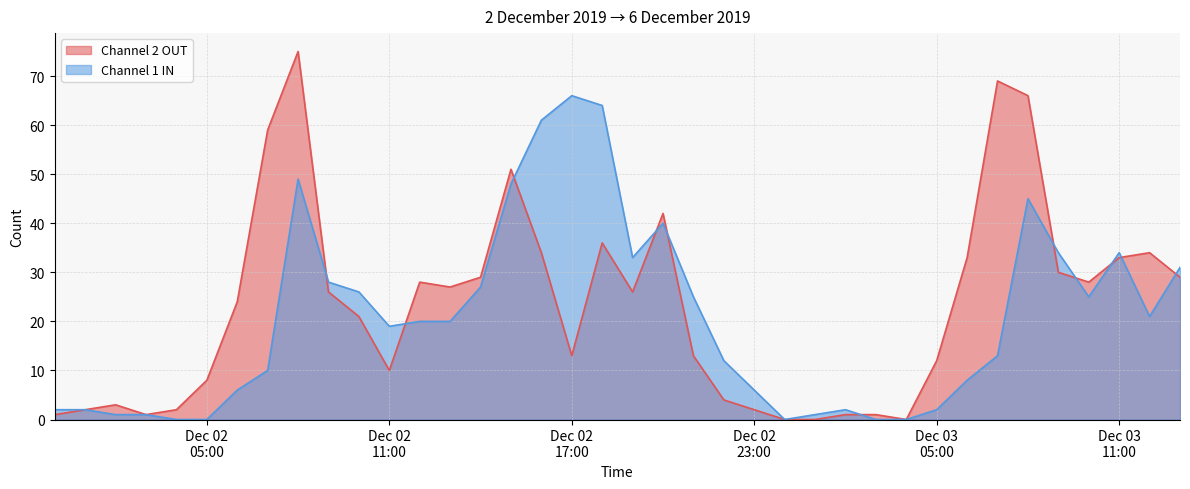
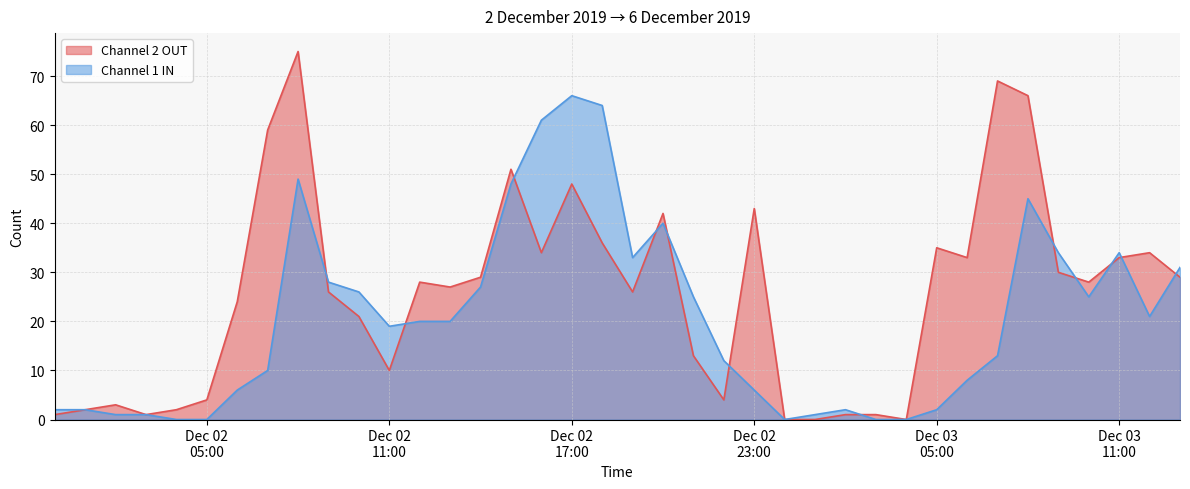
Channel 2 OUT, Dec 02 05:00: 8 -> 4
Channel 2 OUT, Dec 02 17:00: 13 -> 48
Channel 2 OUT, Dec 02 23:00: 2 -> 43
Channel 2 OUT, Dec 03 05:00: 12 -> 35
